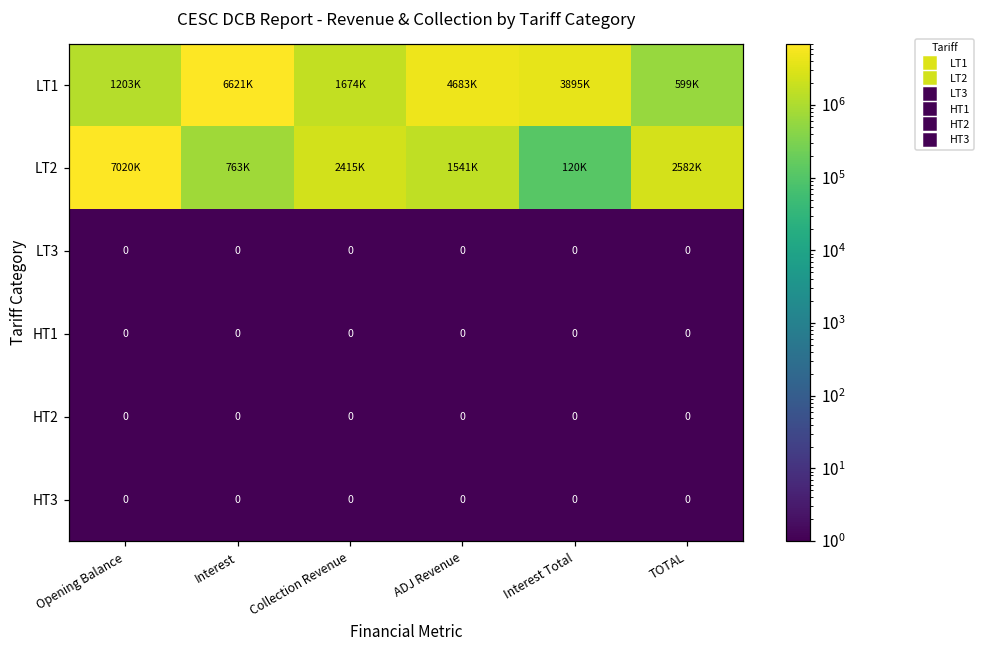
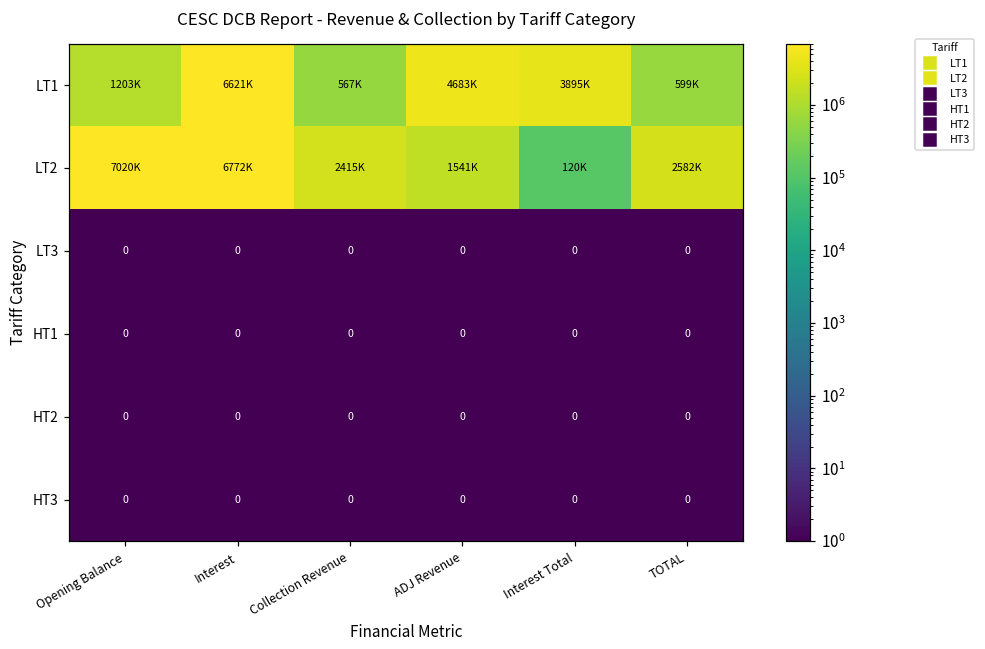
LT1, Collection Revenue: 1674K -> 567K
LT2, Interest: 763K -> 6772K
